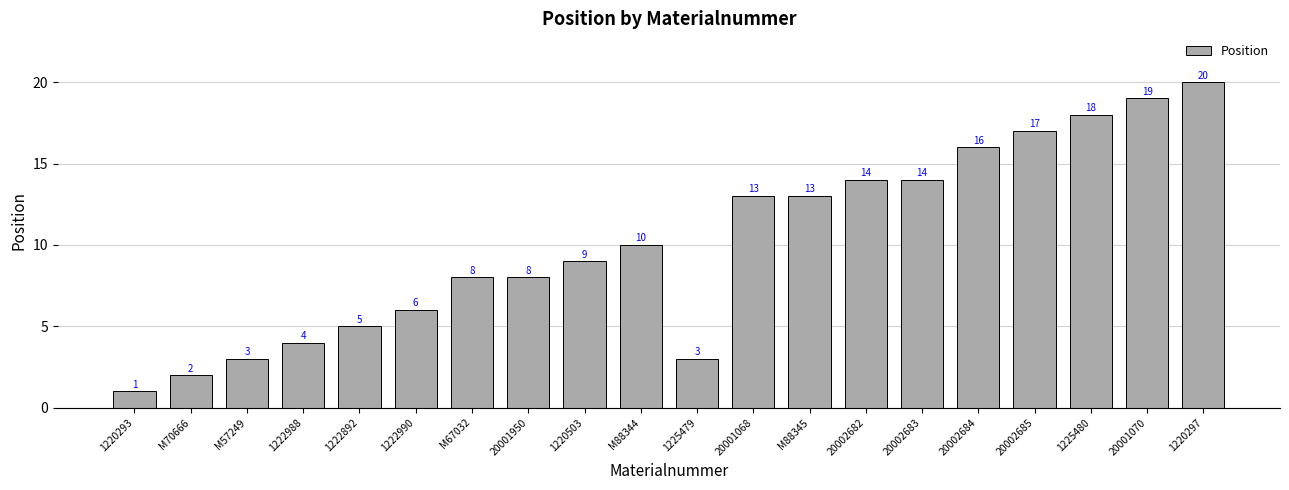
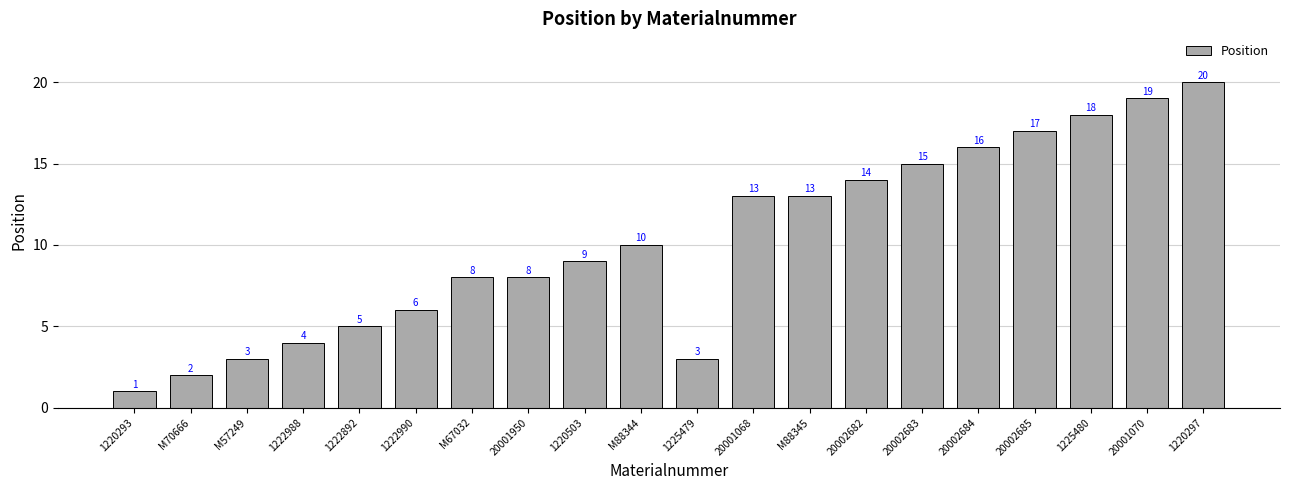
20002683: 14 -> 15
